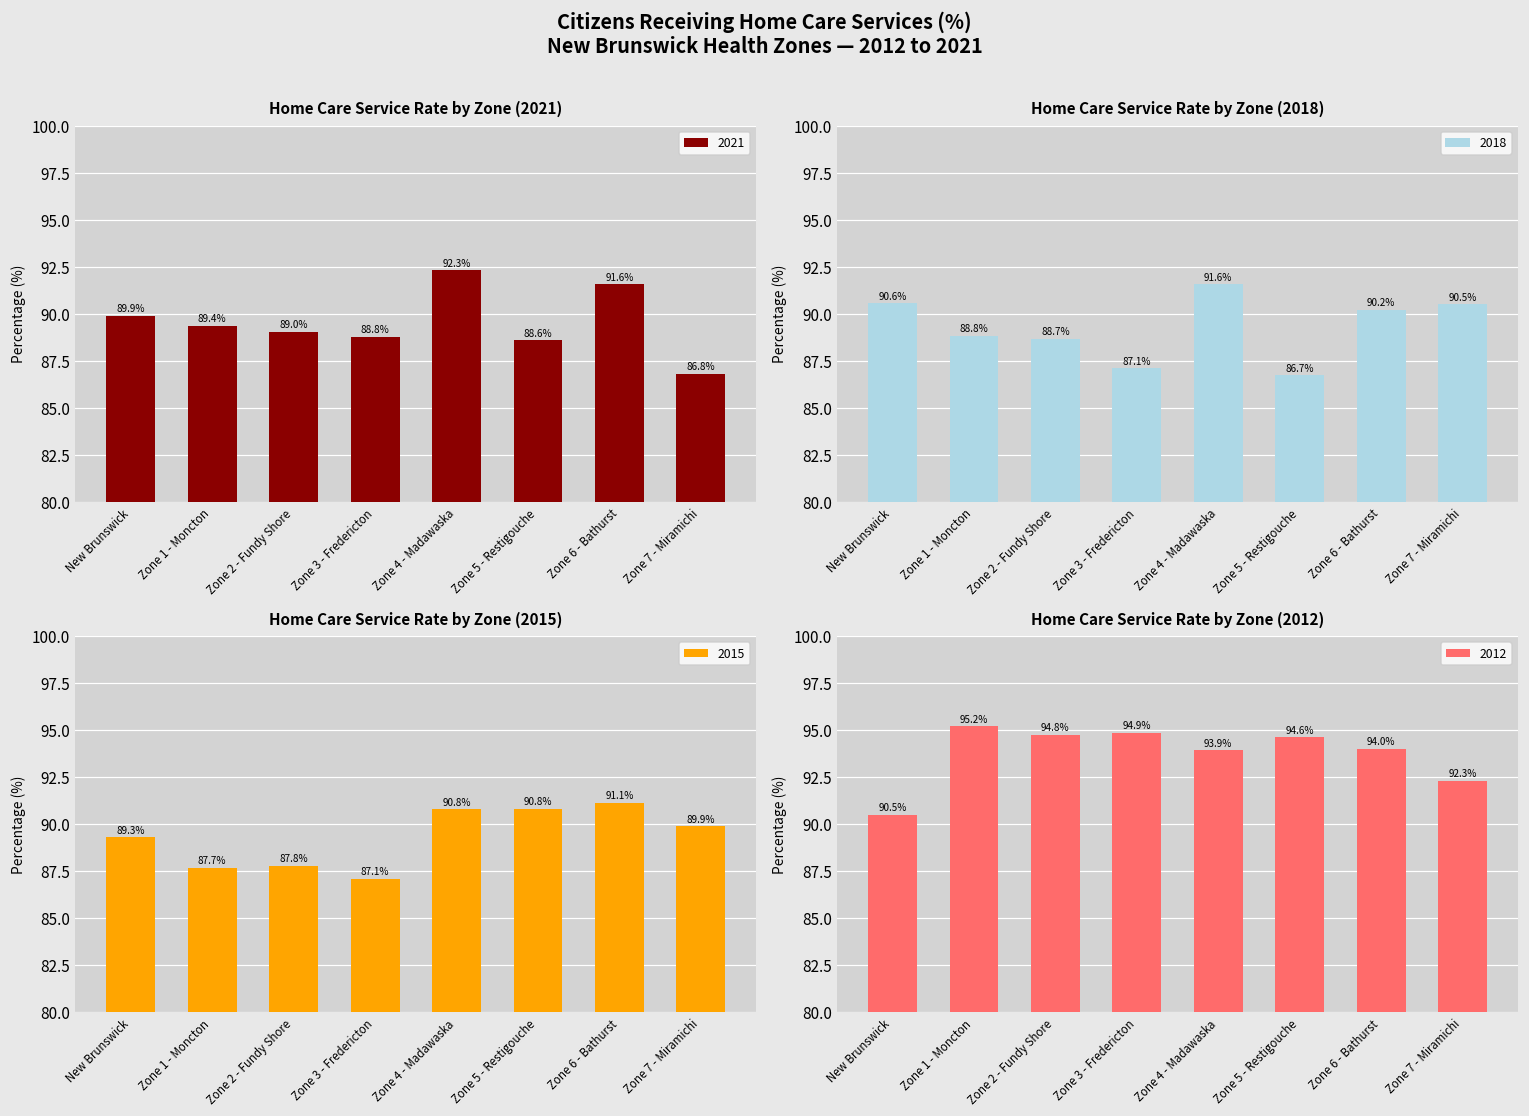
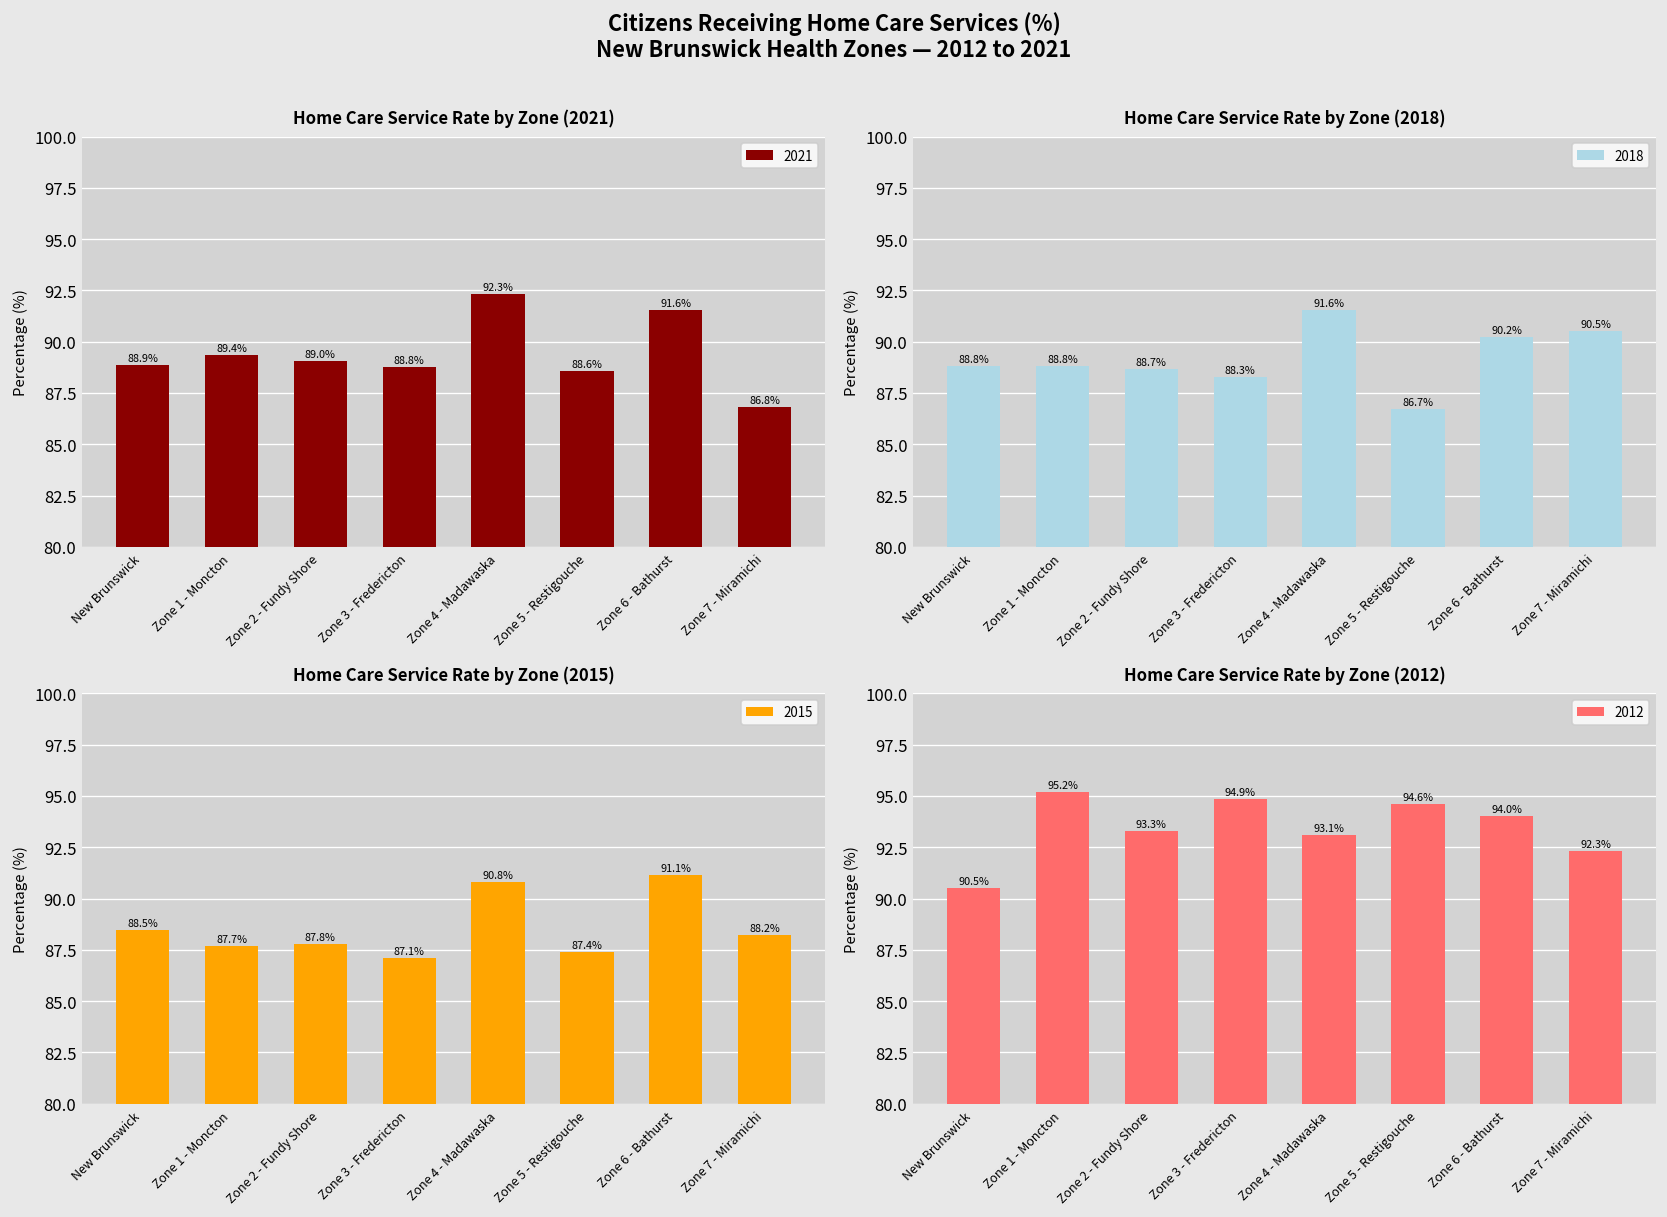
Home Care Service Rate by Zone (2021), New Brunswick: 89.9% -> 88.9%
Home Care Service Rate by Zone (2018), New Brunswick: 90.6% -> 88.8%
Home Care Service Rate by Zone (2018), Zone 3 - Fredericton: 87.1% -> 88.3%
Home Care Service Rate by Zone (2015), New Brunswick: 89.3% -> 88.5%
Home Care Service Rate by Zone (2015), Zone 5 - Restigouche: 90.8% -> 87.4%
Home Care Service Rate by Zone (2015), Zone 7 - Miramichi: 89.9% -> 88.2%
Home Care Service Rate by Zone (2012), Zone 2 - Fundy Shore: 94.8% -> 93.3%
Home Care Service Rate by Zone (2012), Zone 4 - Madawaska: 93.9% -> 93.1%
